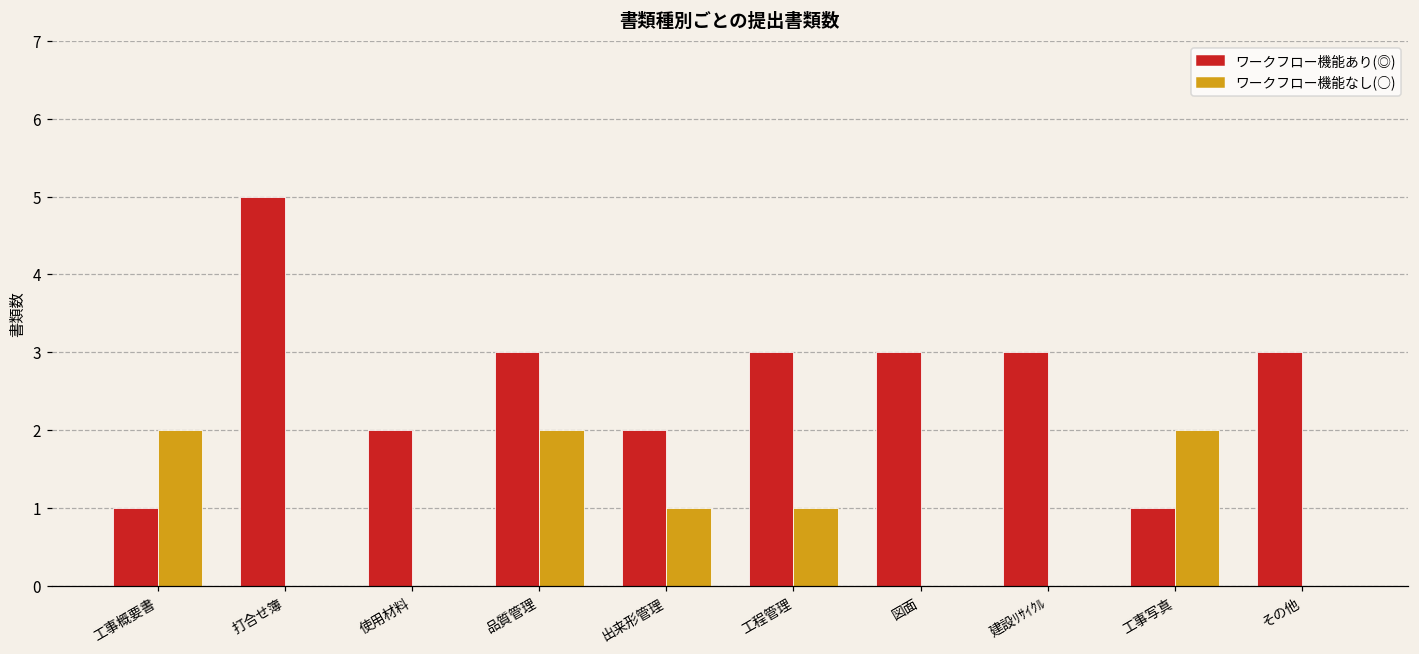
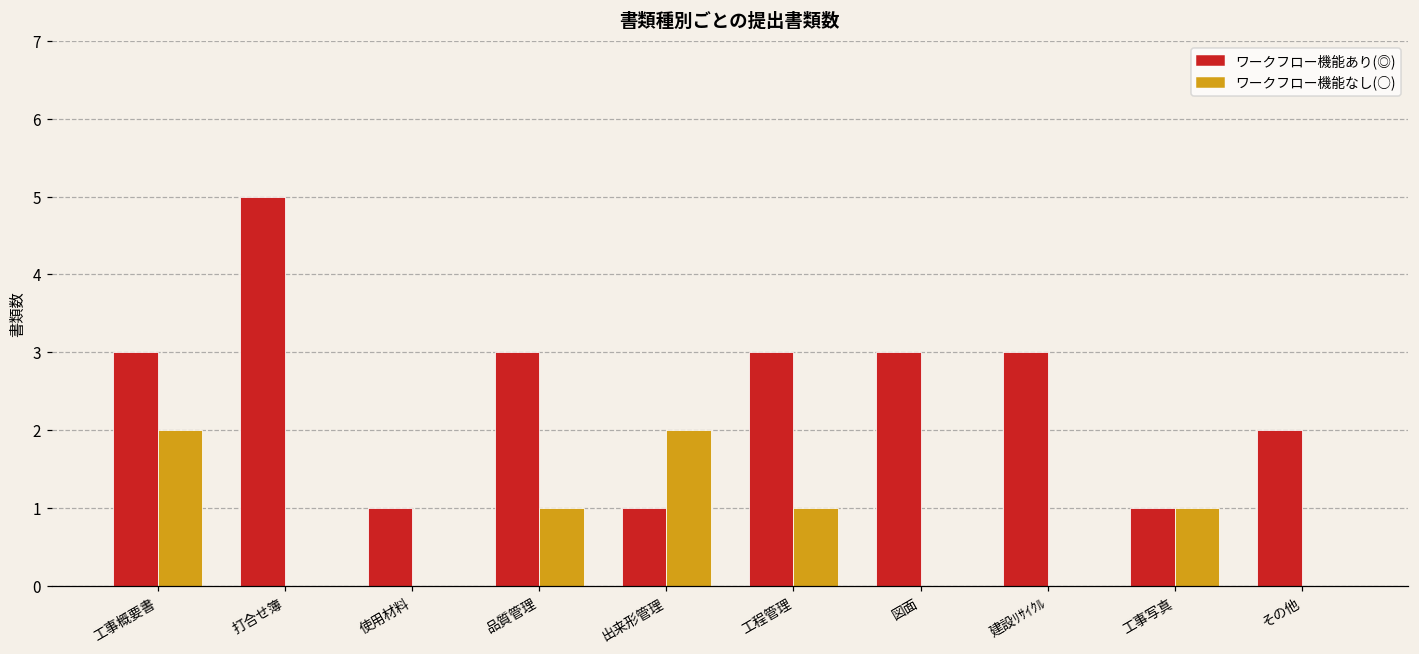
ワークフロー機能あり(◎), 工事概要書: 1 -> 3
ワークフロー機能あり(◎), 使用材料: 2 -> 1
ワークフロー機能なし(○), 品質管理: 2 -> 1
ワークフロー機能あり(◎), 出来形管理: 2 -> 1
ワークフロー機能なし(○), 出来形管理: 1 -> 2
ワークフロー機能なし(○), 工事写真: 2 -> 1
ワークフロー機能あり(◎), その他: 3 -> 2
